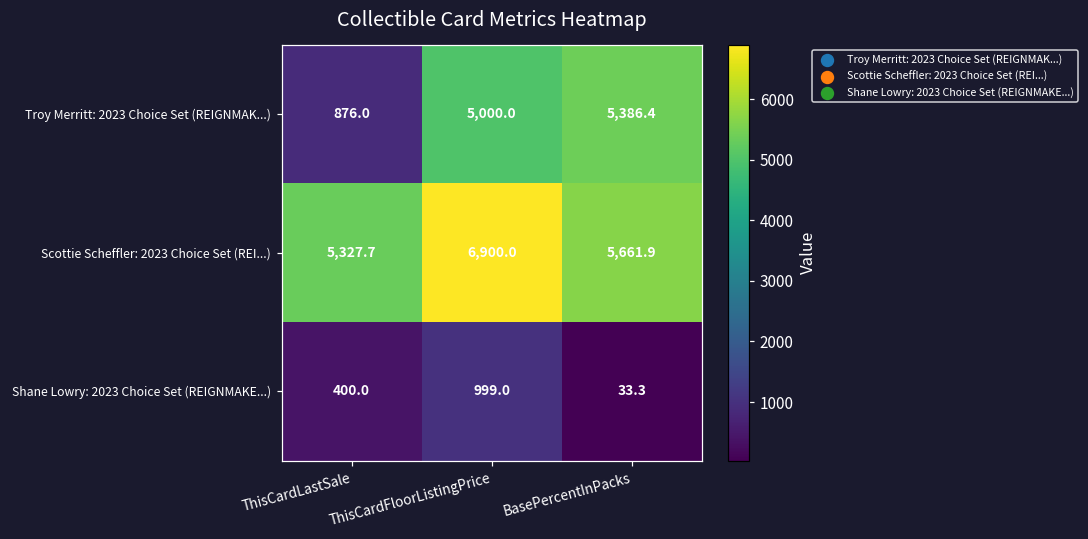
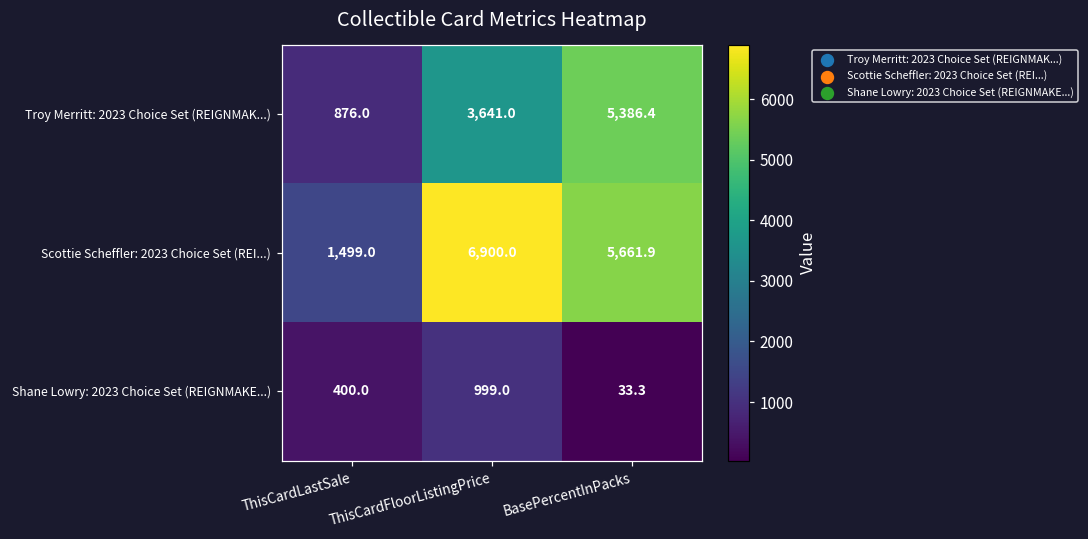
Troy Merritt: 2023 Choice Set (REIGNMAK...), ThisCardFloorListingPrice: 5,000.0 -> 3,641.0
Scottie Scheffler: 2023 Choice Set (REI...), ThisCardLastSale: 5,327.7 -> 1,499.0
